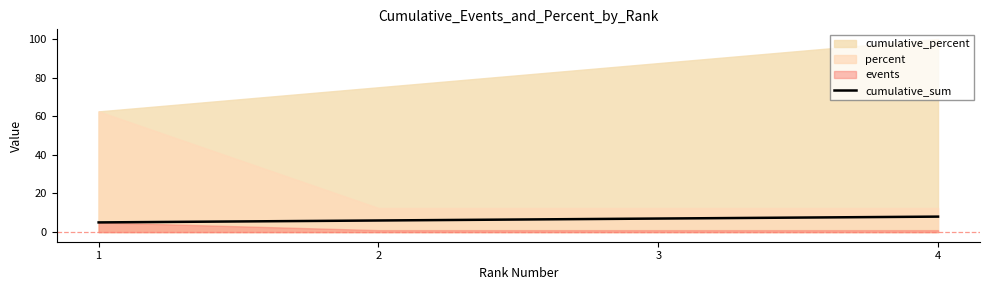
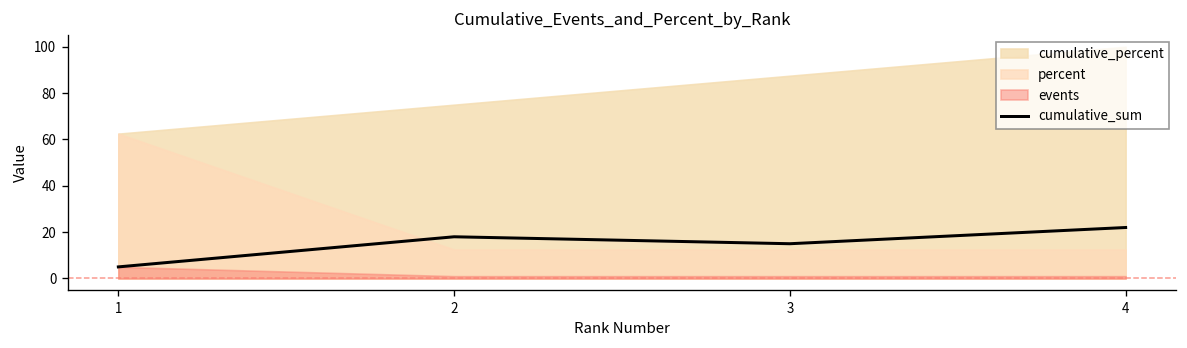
cumulative_sum, 2: 6 -> 18
cumulative_sum, 3: 7 -> 15
cumulative_sum, 4: 8 -> 22
